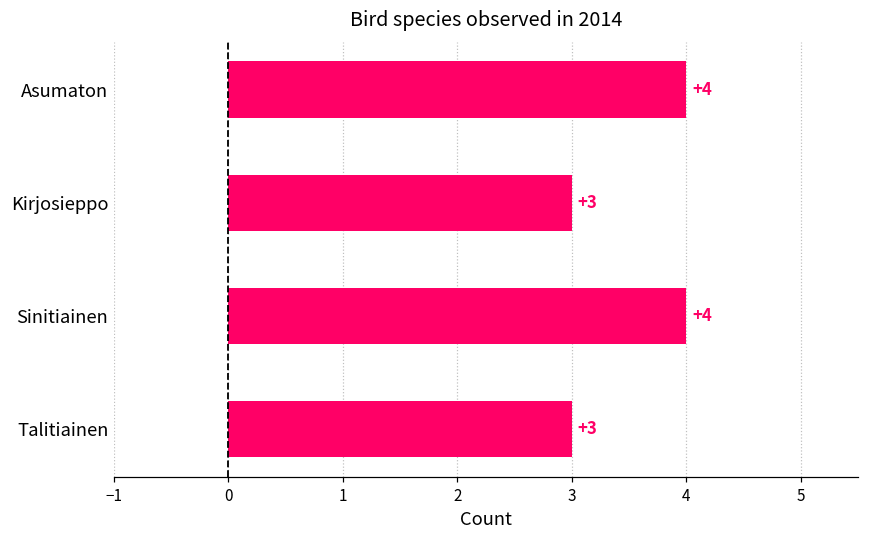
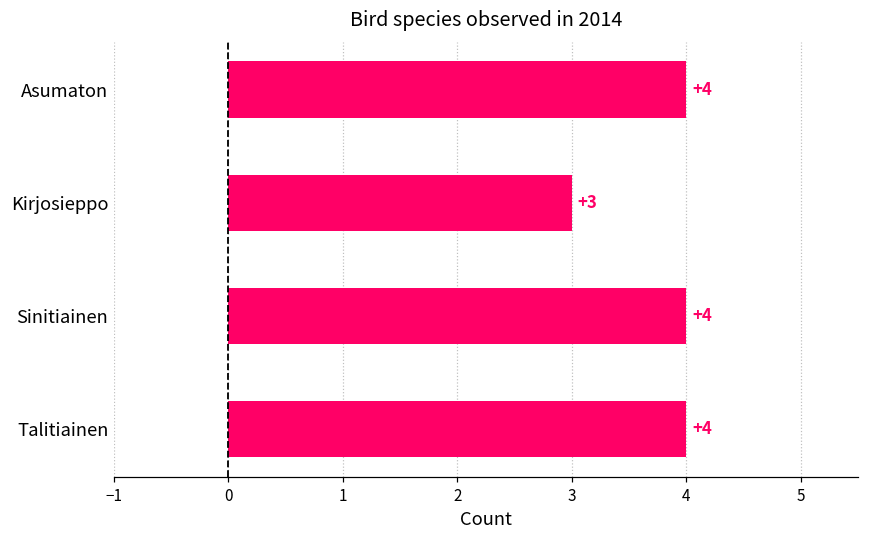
Talitiainen: +3 -> +4
